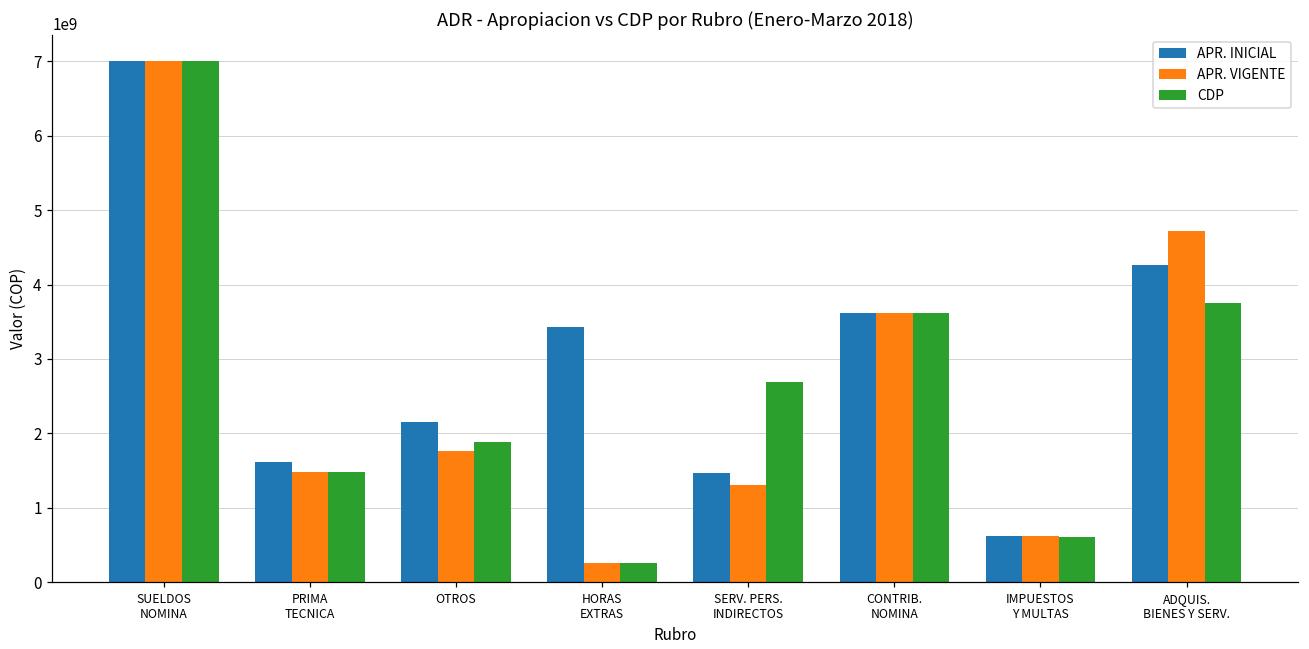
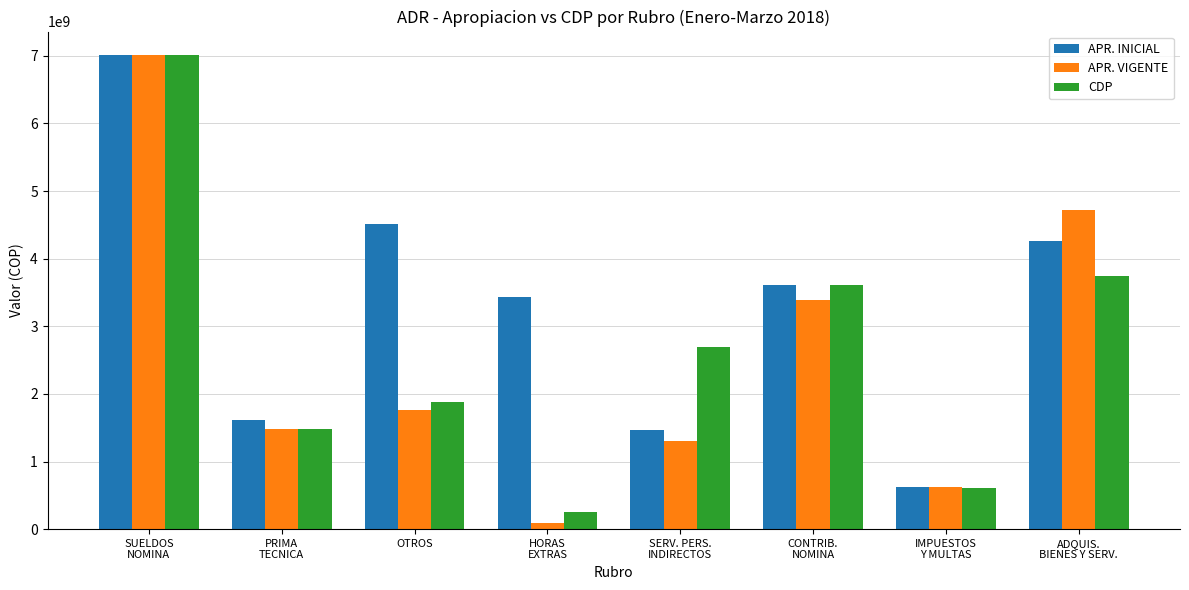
APR. INICIAL, OTROS: 2100000000 -> 4500000000
APR. VIGENTE, HORAS EXTRAS: 300000000 -> 100000000
APR. VIGENTE, CONTRIB. NOMINA: 3600000000 -> 3400000000
